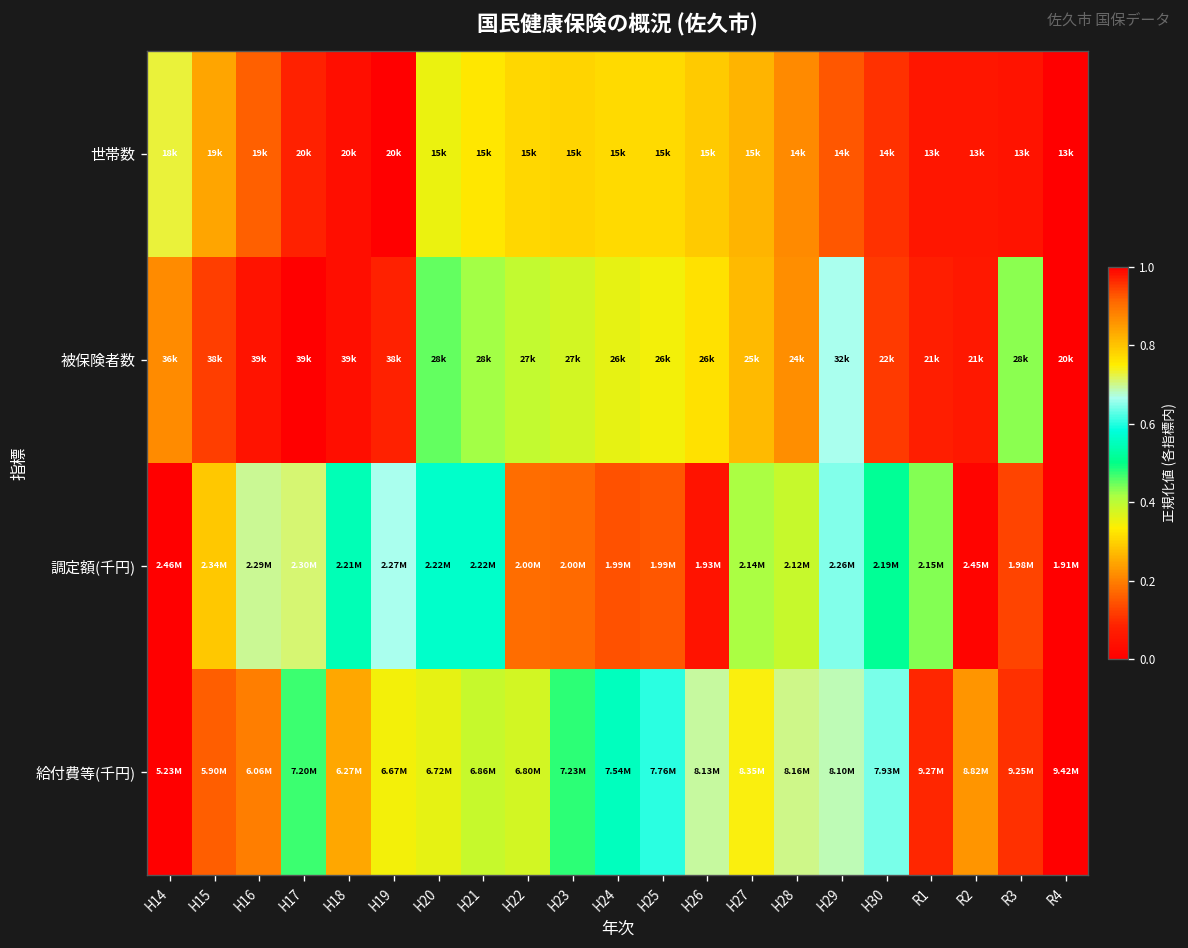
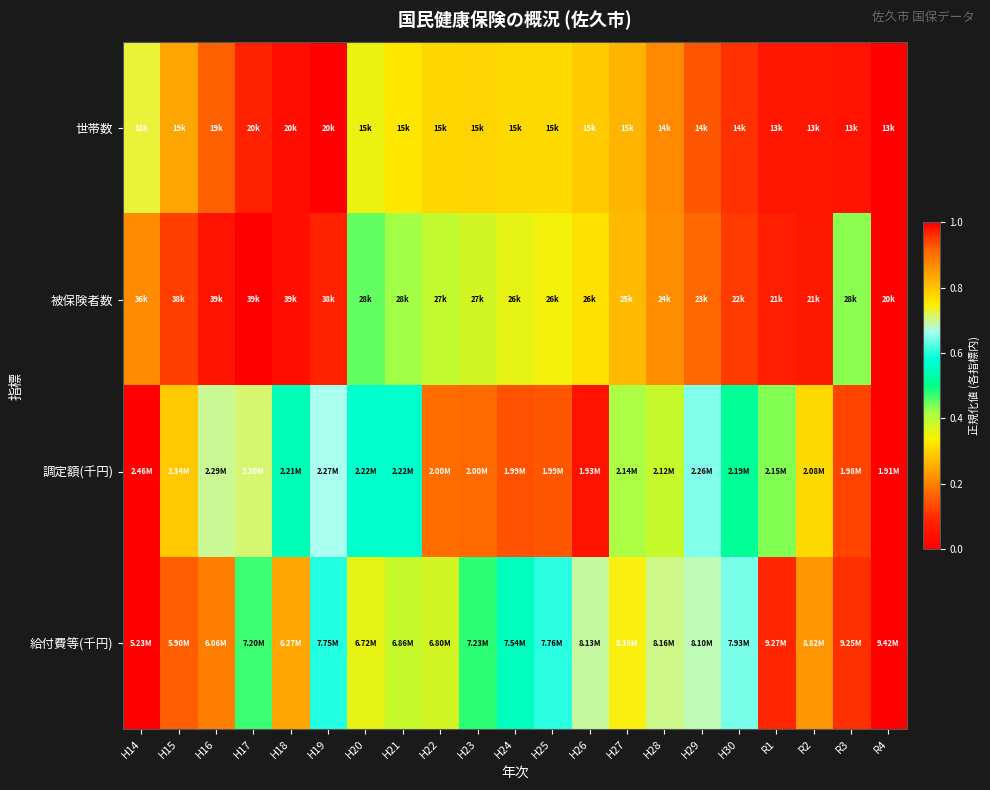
被保険者数, H29: 32k -> 23k
調定額(千円), R2: 2.45M -> 2.08M
給付費等(千円), H19: 6.67M -> 7.75M
